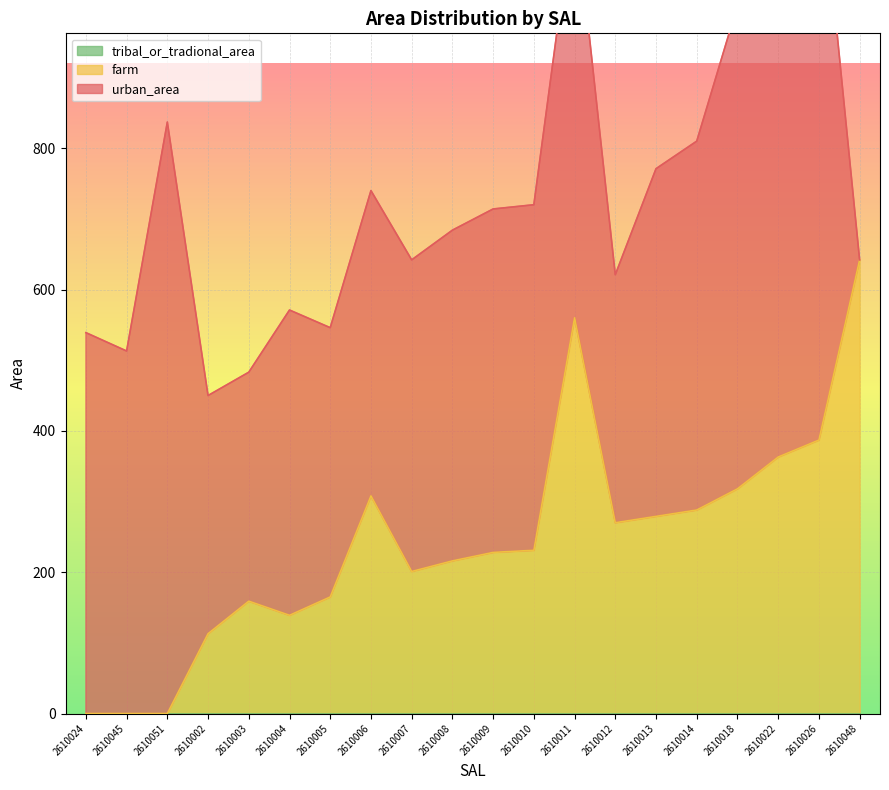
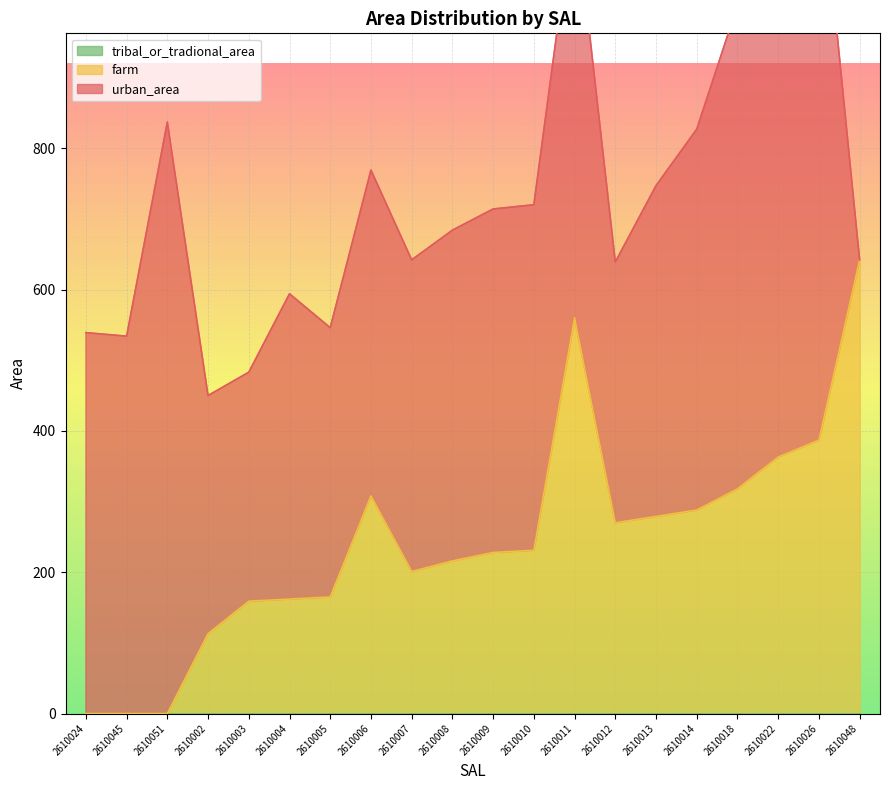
urban_area, 2610045: 510 -> 530
farm, 2610004: 140 -> 160
urban_area, 2610006: 430 -> 460
urban_area, 2610012: 350 -> 370
urban_area, 2610013: 490 -> 470
urban_area, 2610014: 520 -> 540
